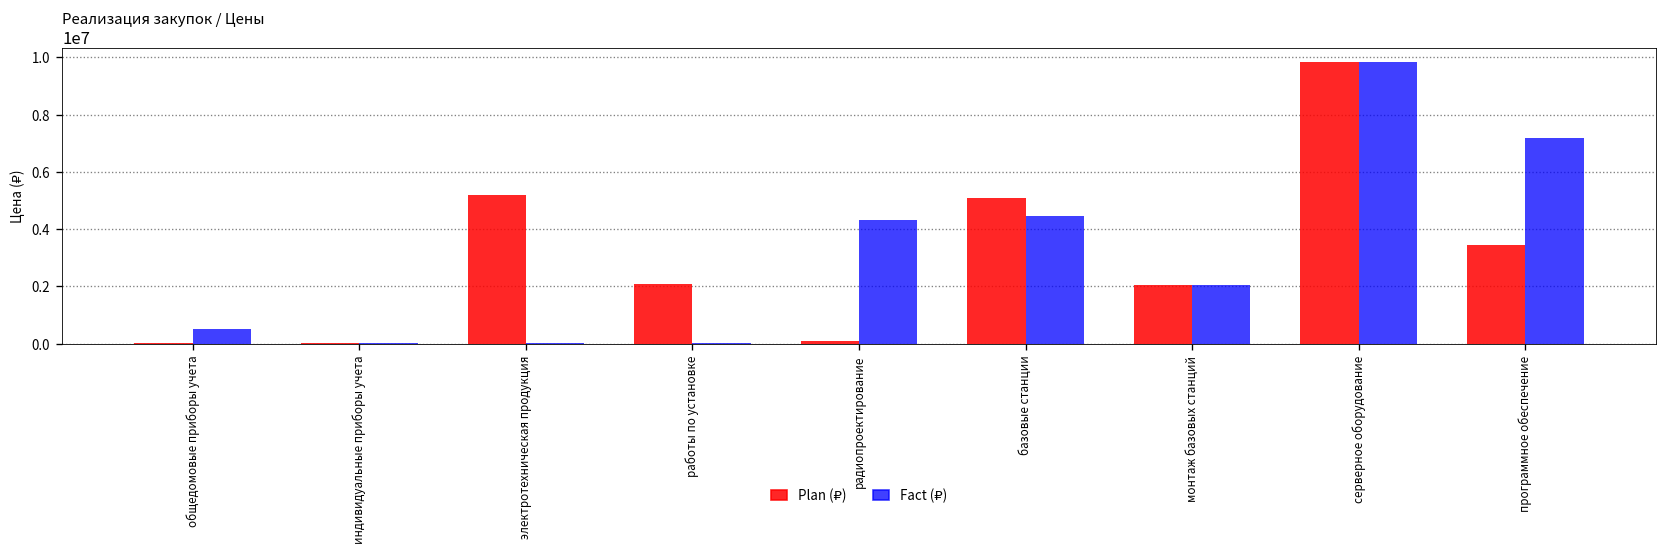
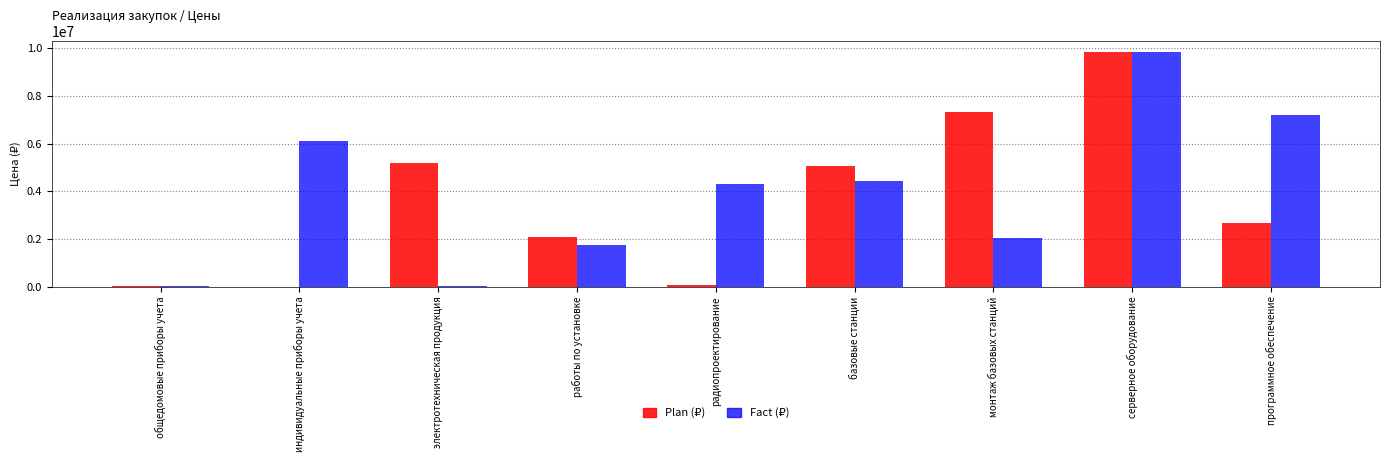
Fact (₽), общедомовые приборы учета: 500000 -> 0
Fact (₽), индивидуальные приборы учета: 0 -> 6100000
Fact (₽), работы по установке: 0 -> 1800000
Plan (₽), монтаж базовых станций: 2100000 -> 7300000
Plan (₽), программное обеспечение: 3500000 -> 2700000
